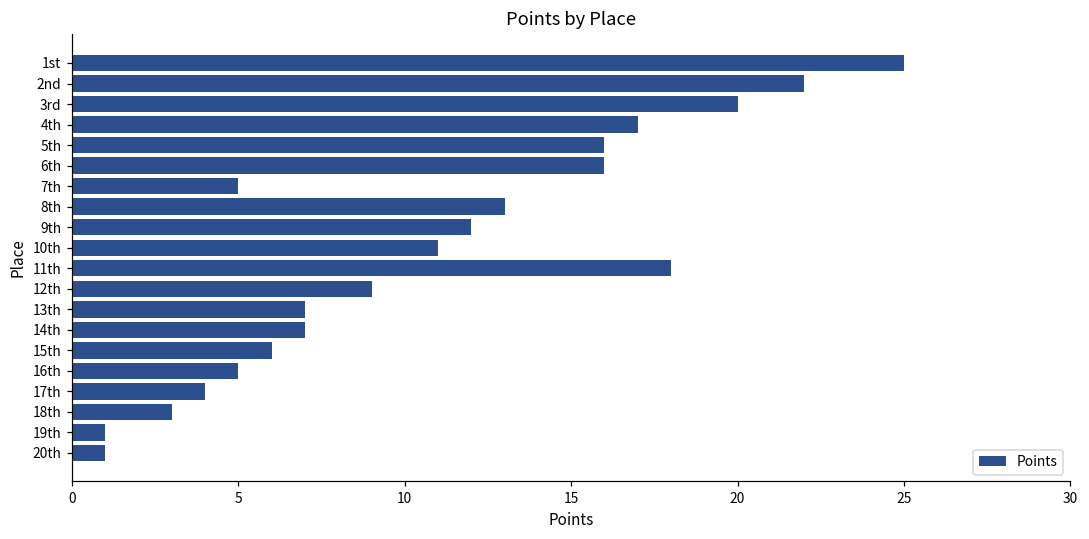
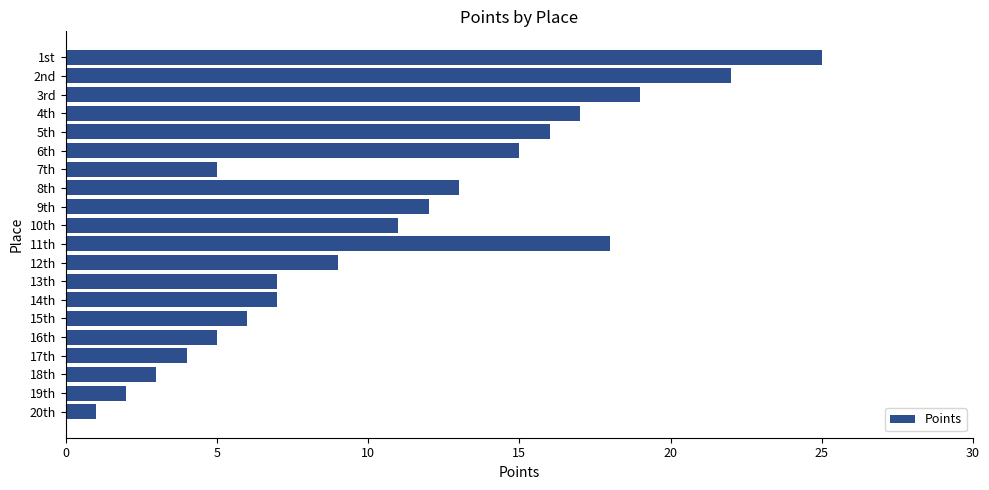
3rd: 20 -> 19
6th: 16 -> 15
19th: 1 -> 2
